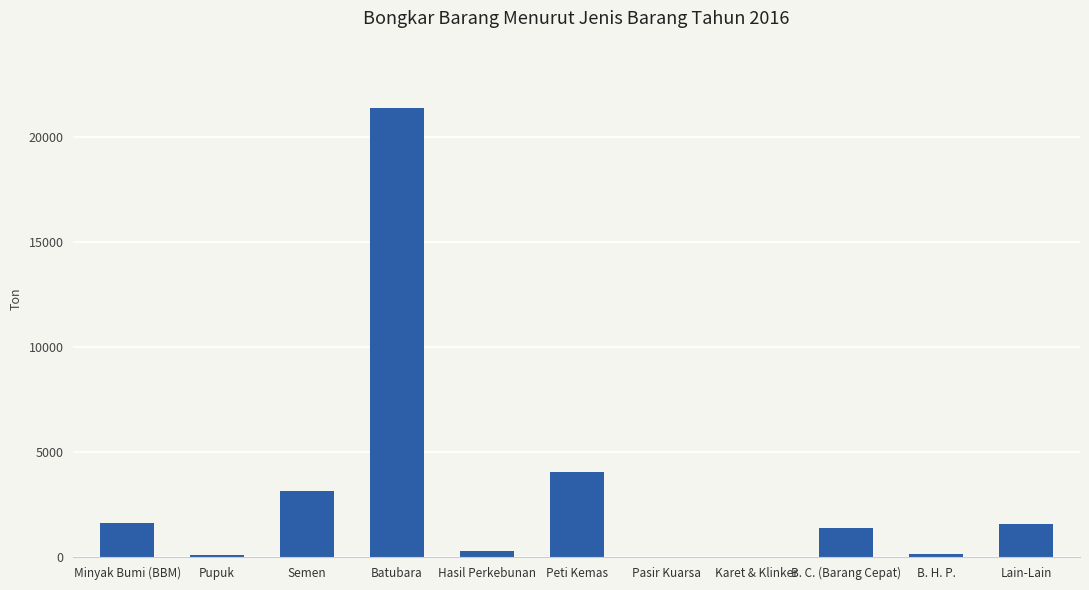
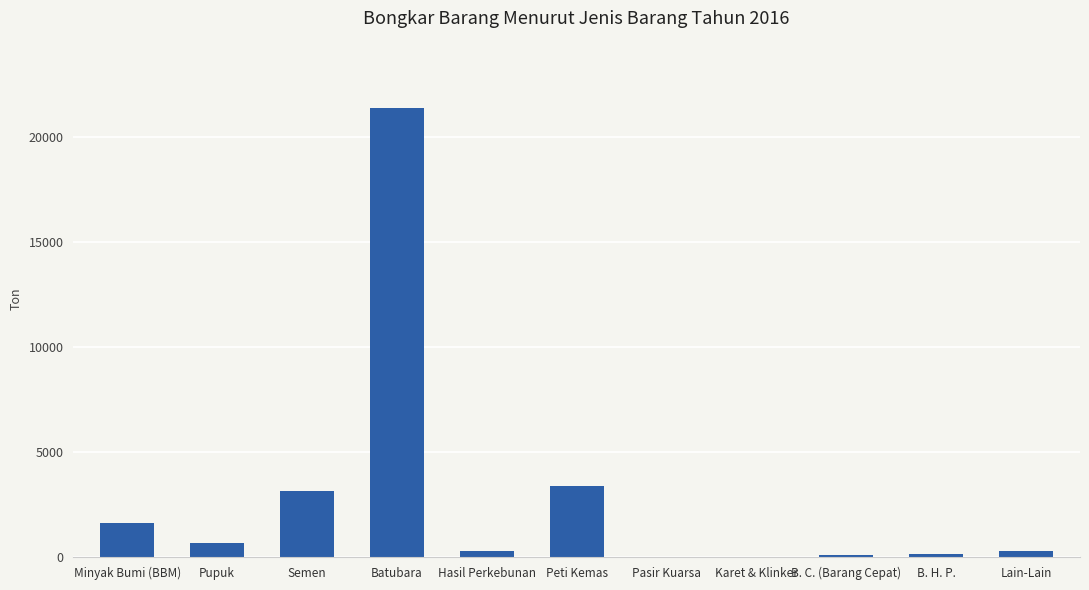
Pupuk: 100 -> 700
Peti Kemas: 4100 -> 3400
B. C. (Barang Cepat): 1400 -> 100
Lain-Lain: 1600 -> 300
